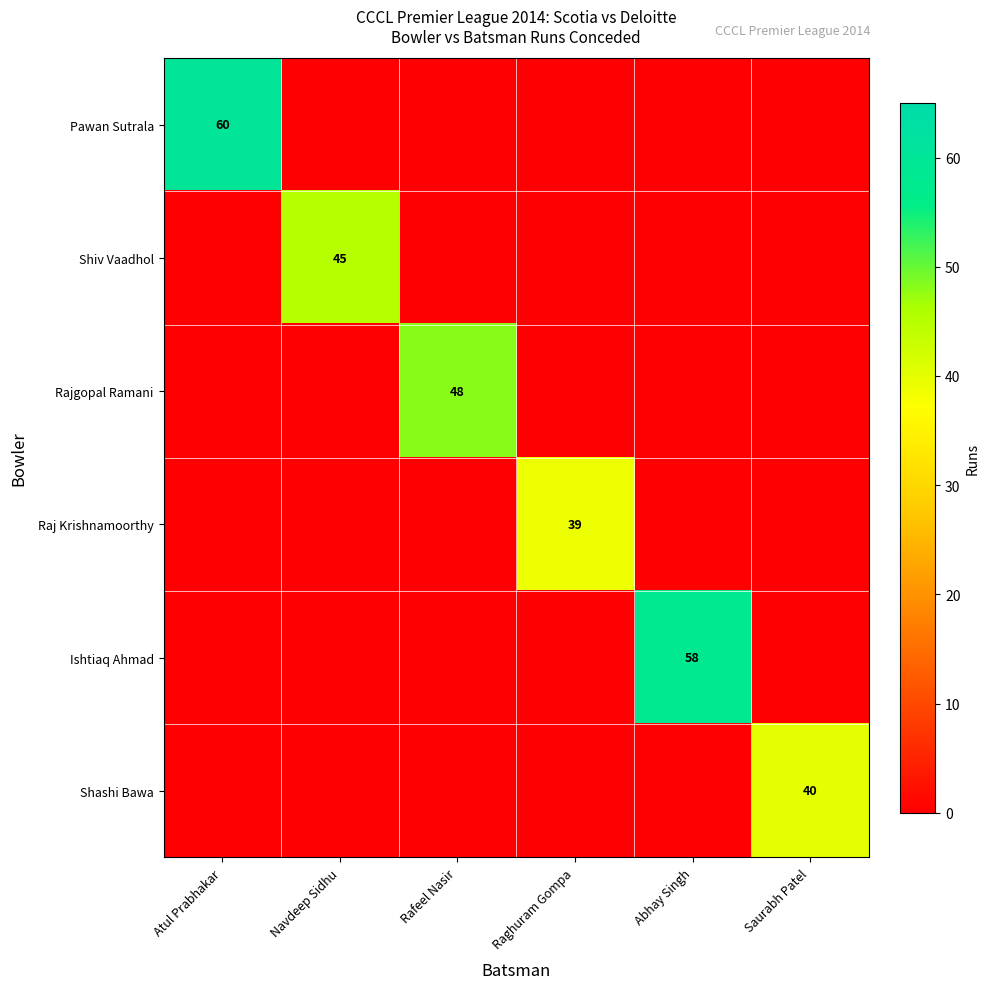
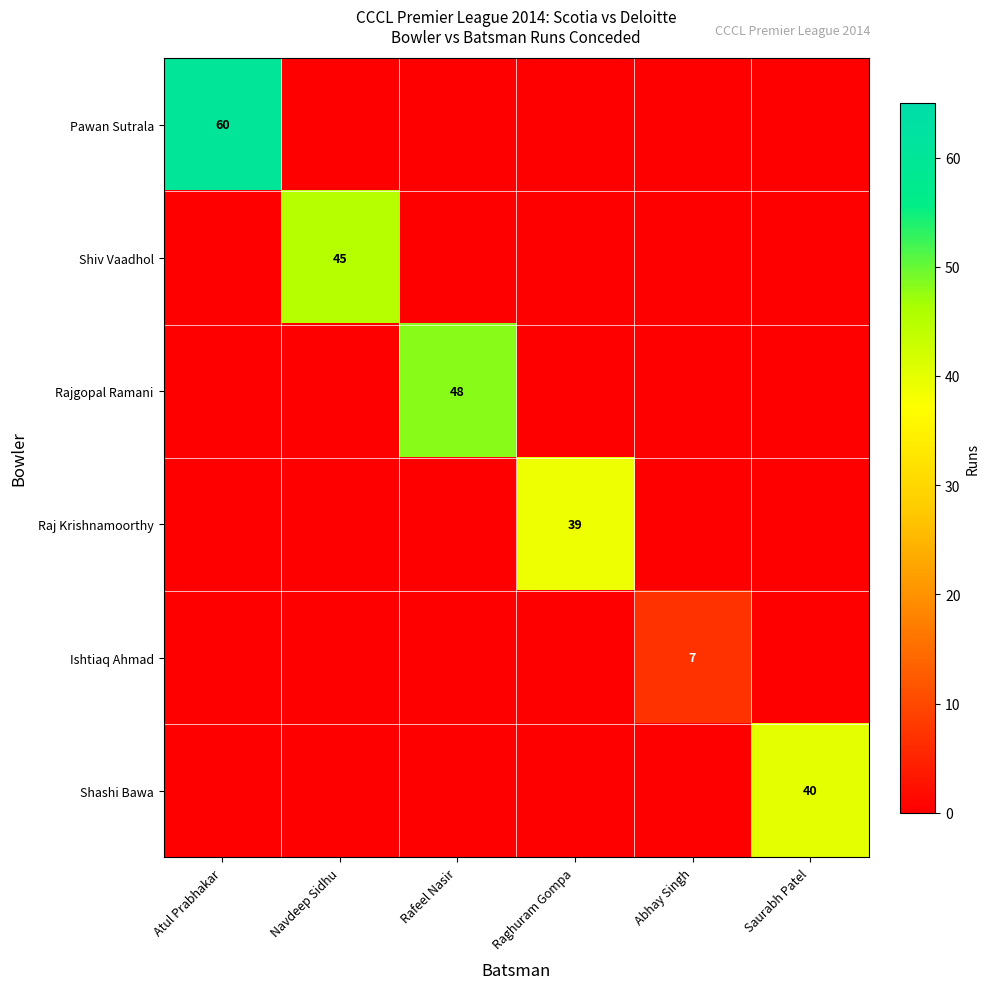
Ishtiaq Ahmad, Abhay Singh: 58 -> 7
